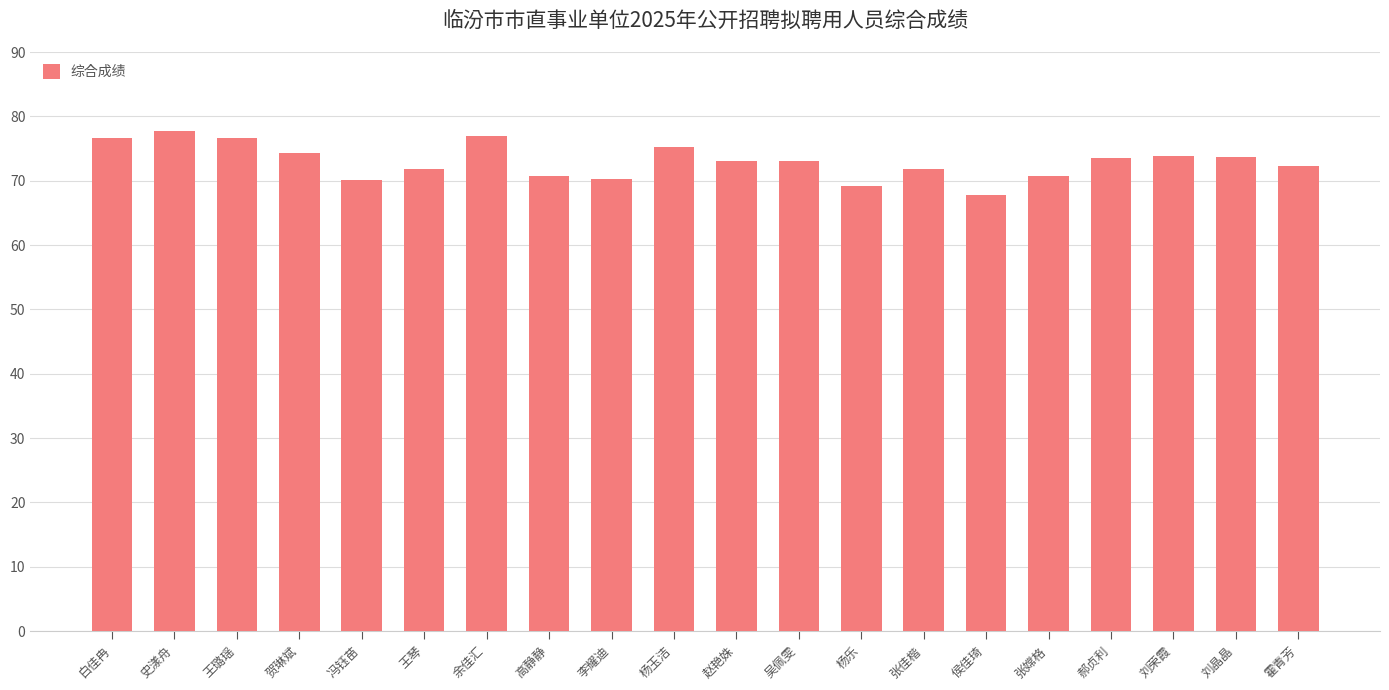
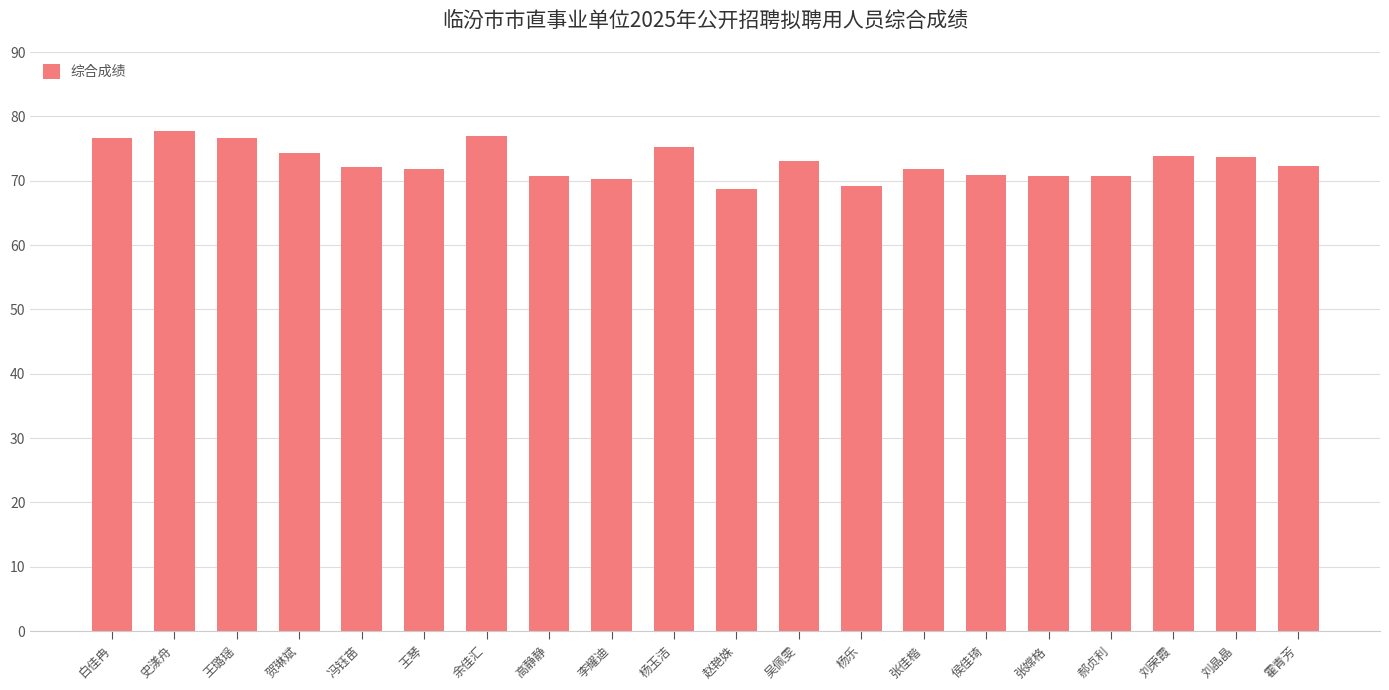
冯钰苗: 70 -> 72
赵艳姝: 73 -> 69
侯佳琦: 68 -> 71
郝贞利: 74 -> 71
